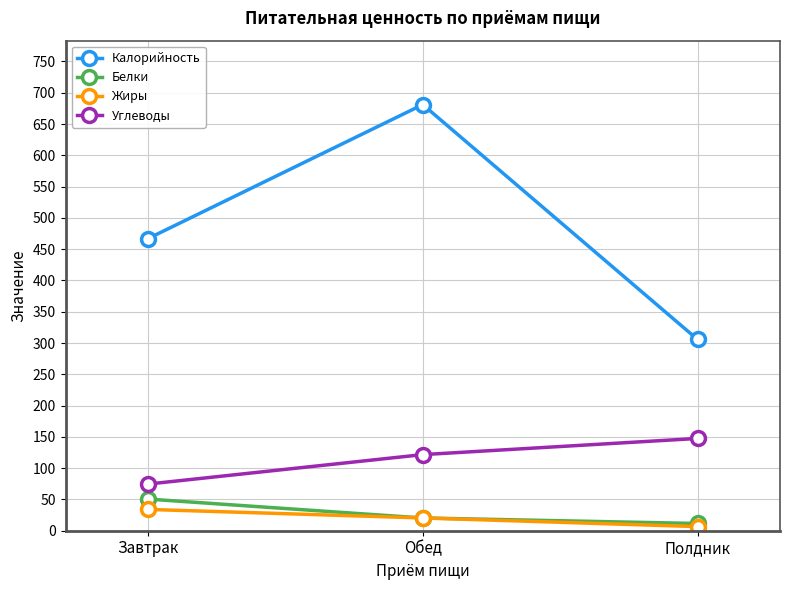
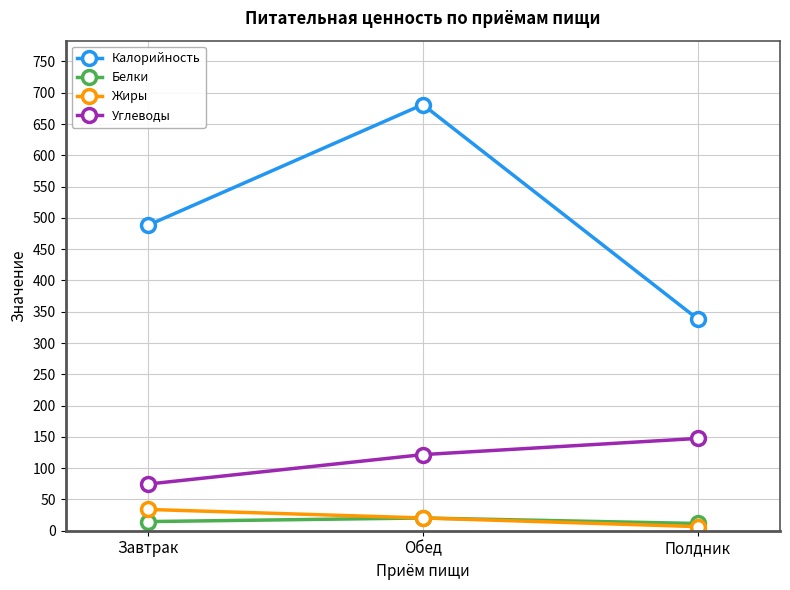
Калорийность, Завтрак: 470 -> 490
Белки, Завтрак: 50 -> 10
Калорийность, Полдник: 310 -> 340
